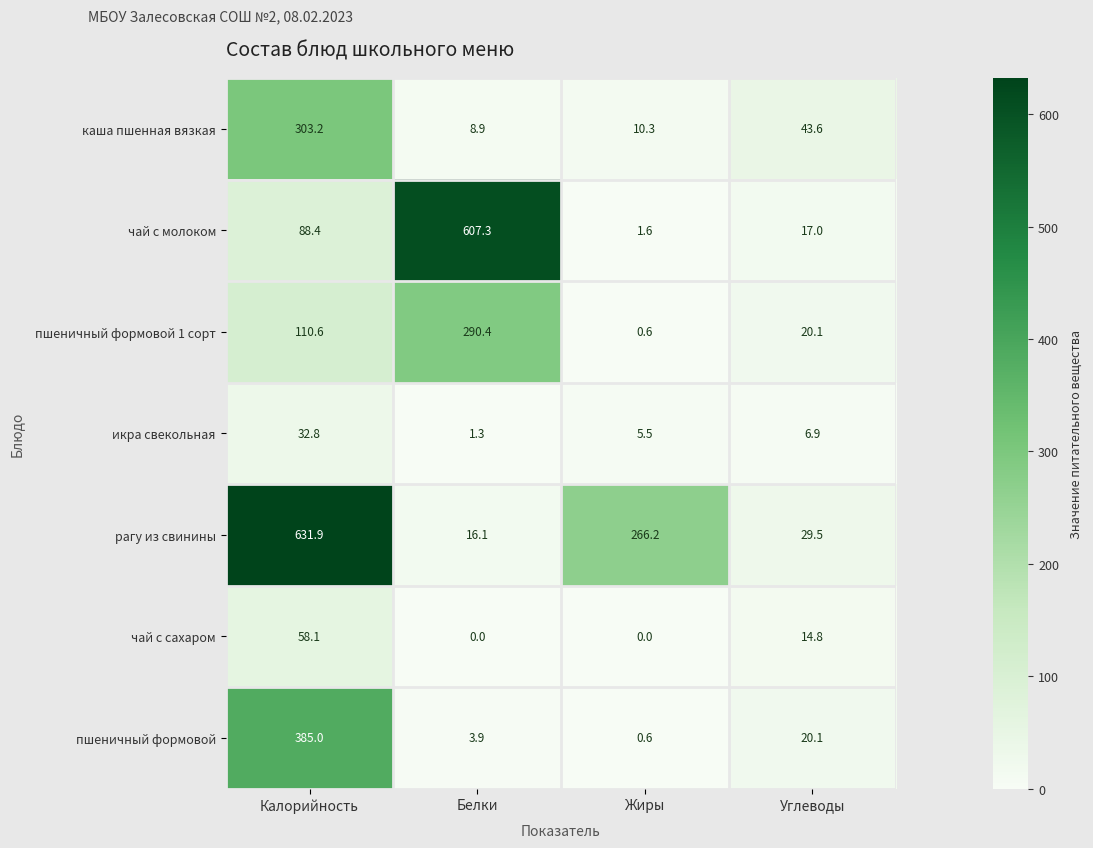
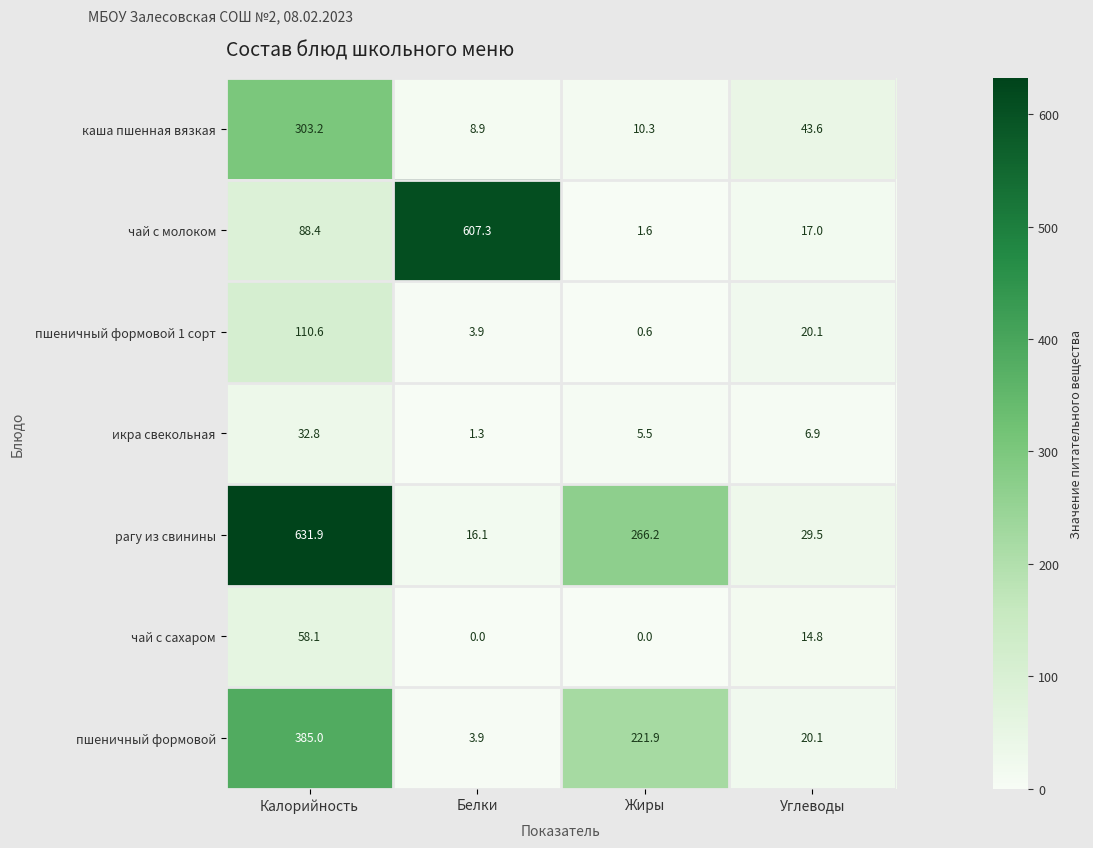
пшеничный формовой 1 сорт, Белки: 290.4 -> 3.9
пшеничный формовой, Жиры: 0.6 -> 221.9
